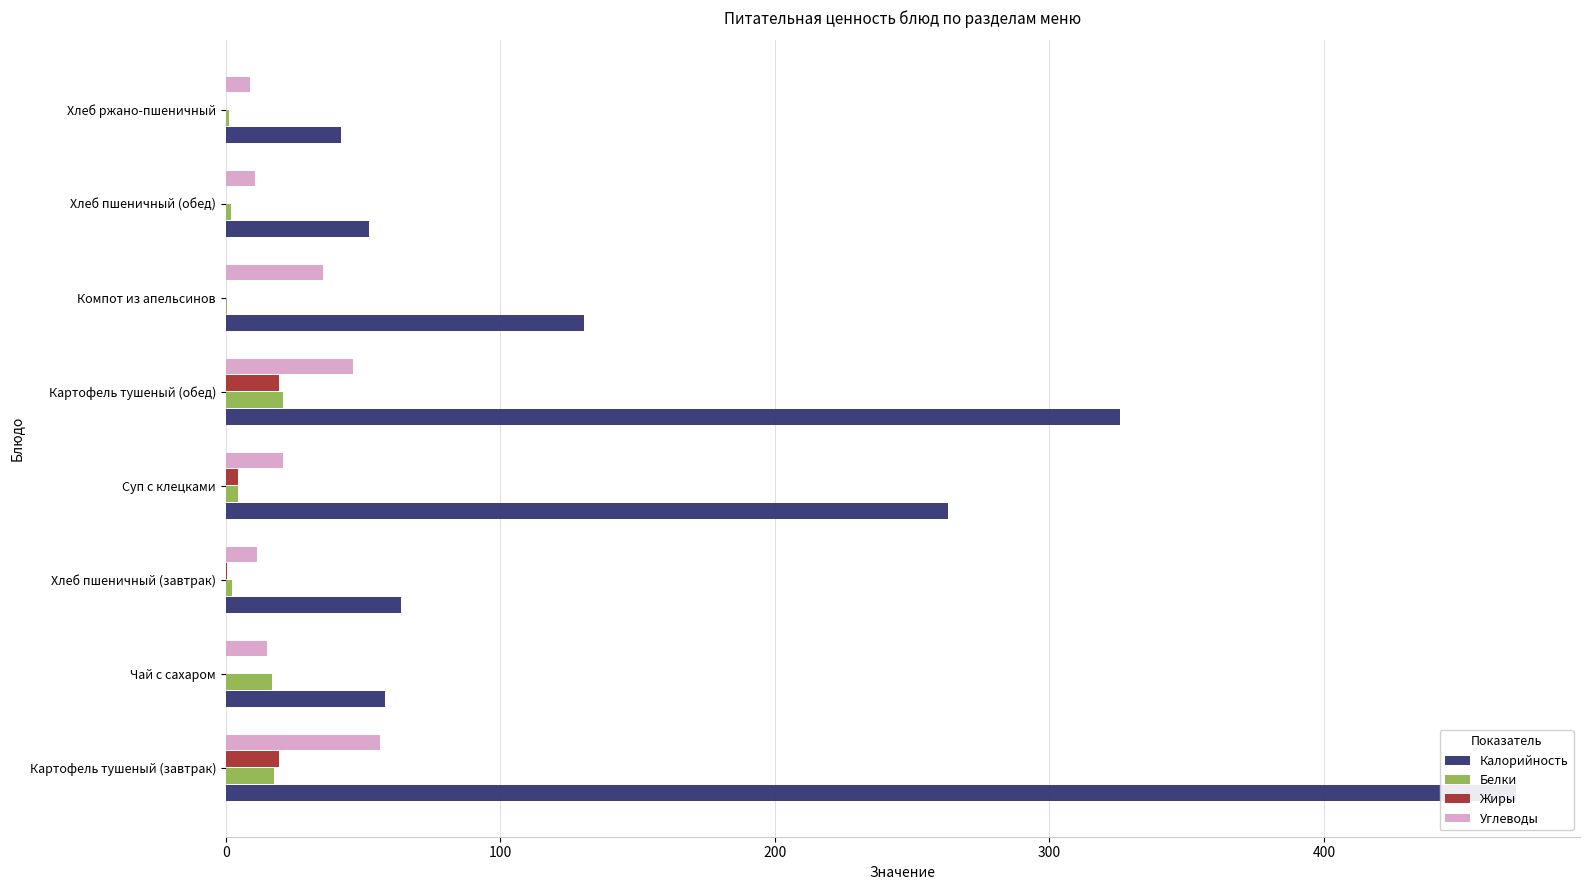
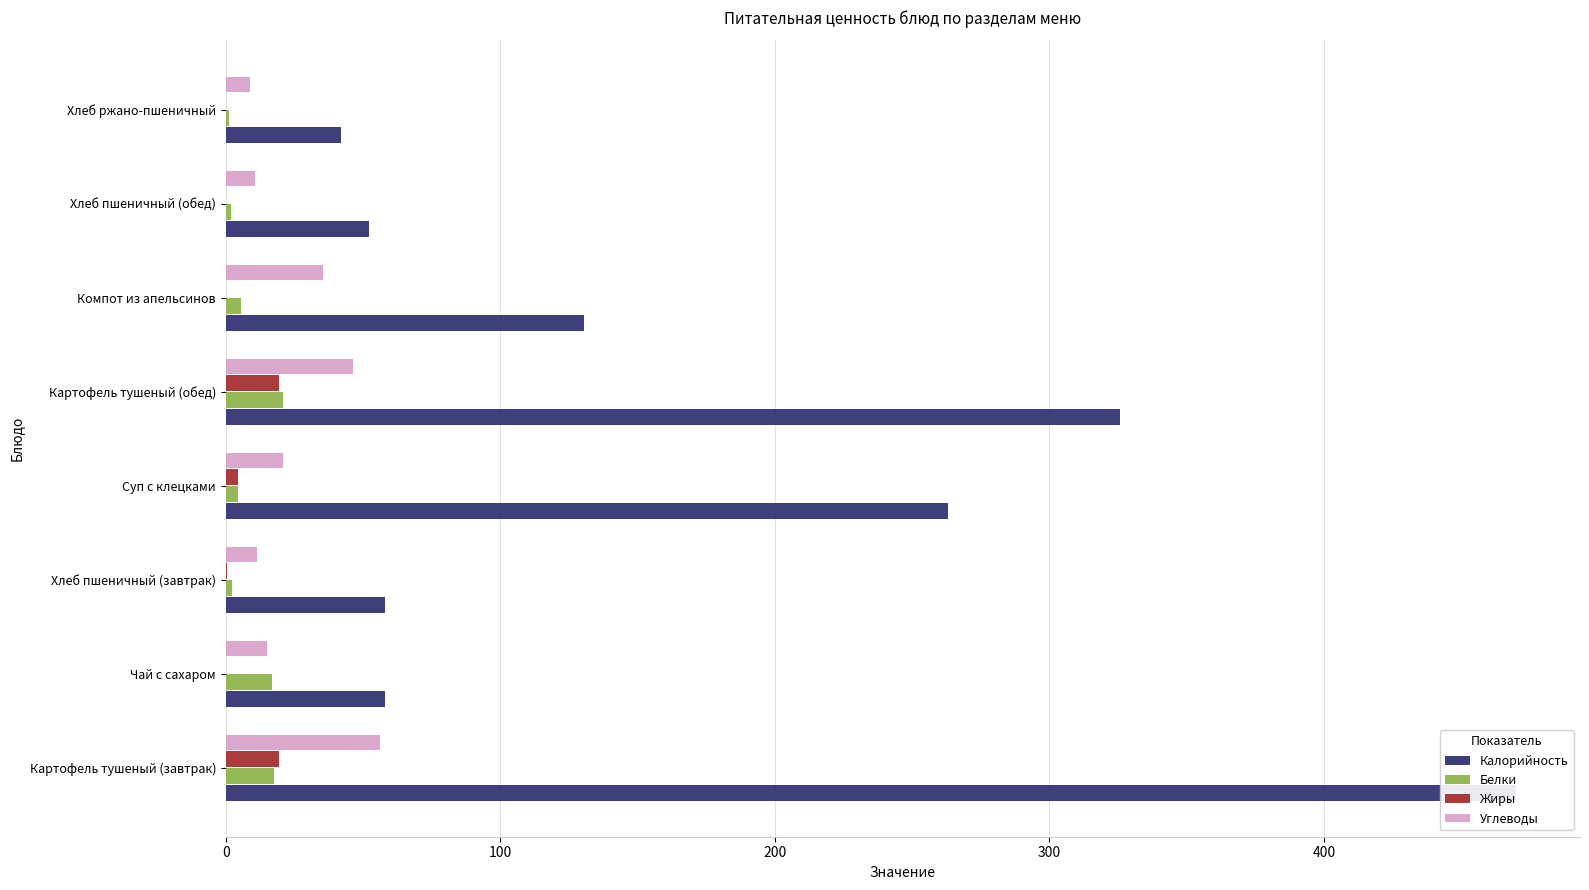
Белки, Компот из апельсинов: 1 -> 6
Калорийность, Хлеб пшеничный (завтрак): 64 -> 58
